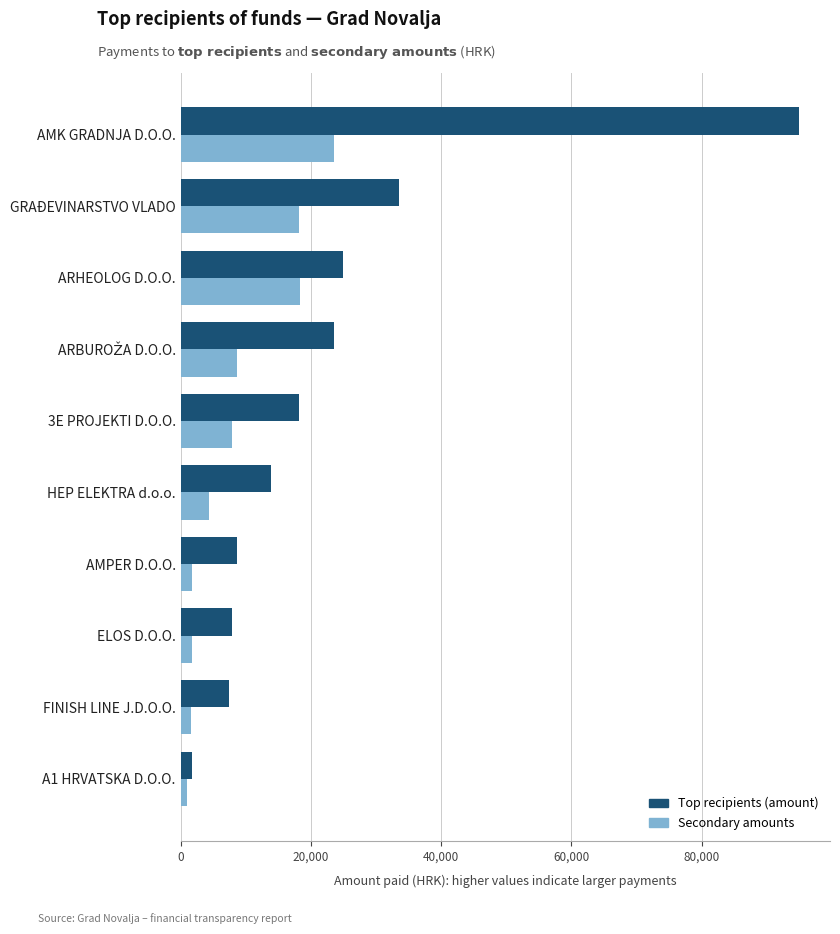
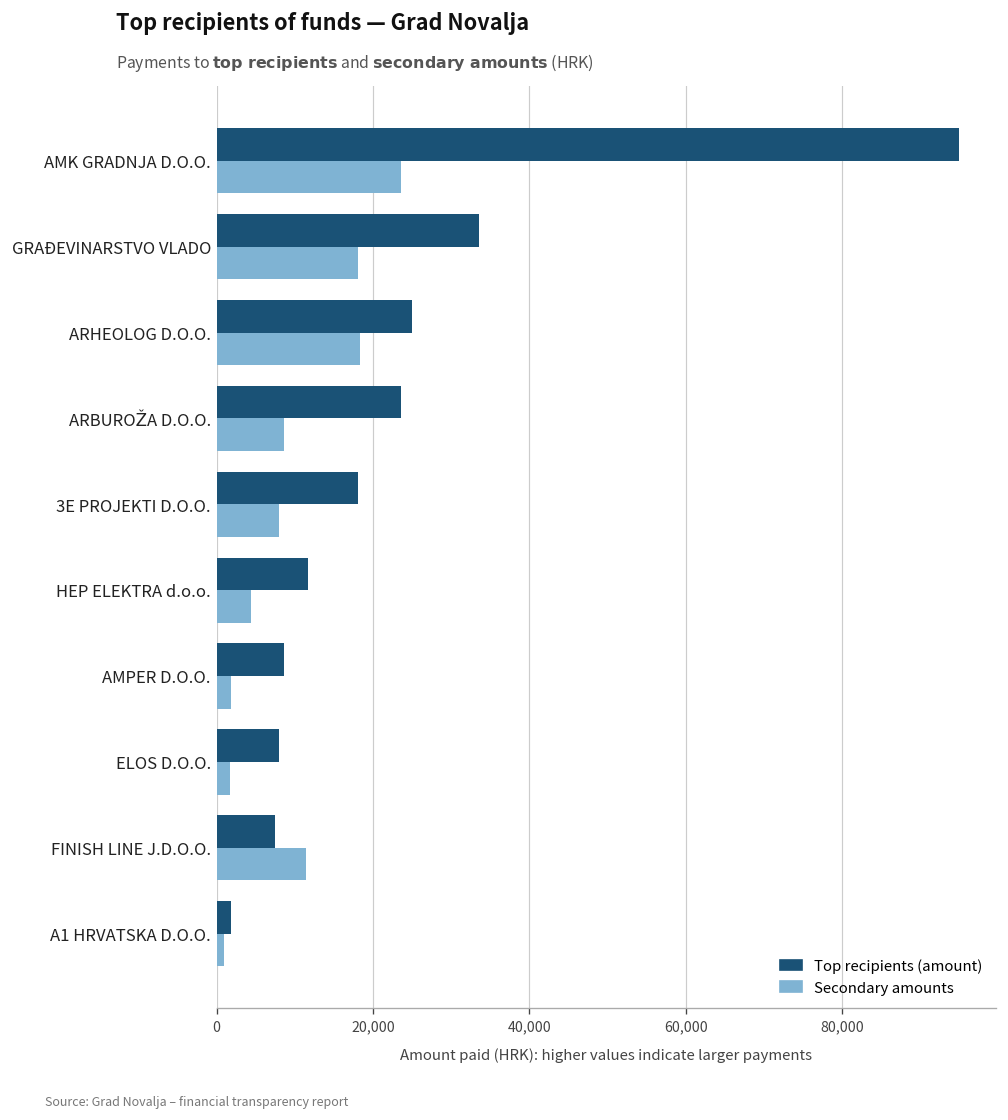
Top recipients (amount), HEP ELEKTRA d.o.o.: 14,000 -> 12,000
Secondary amounts, FINISH LINE J.D.O.O.: 2,000 -> 11,000
